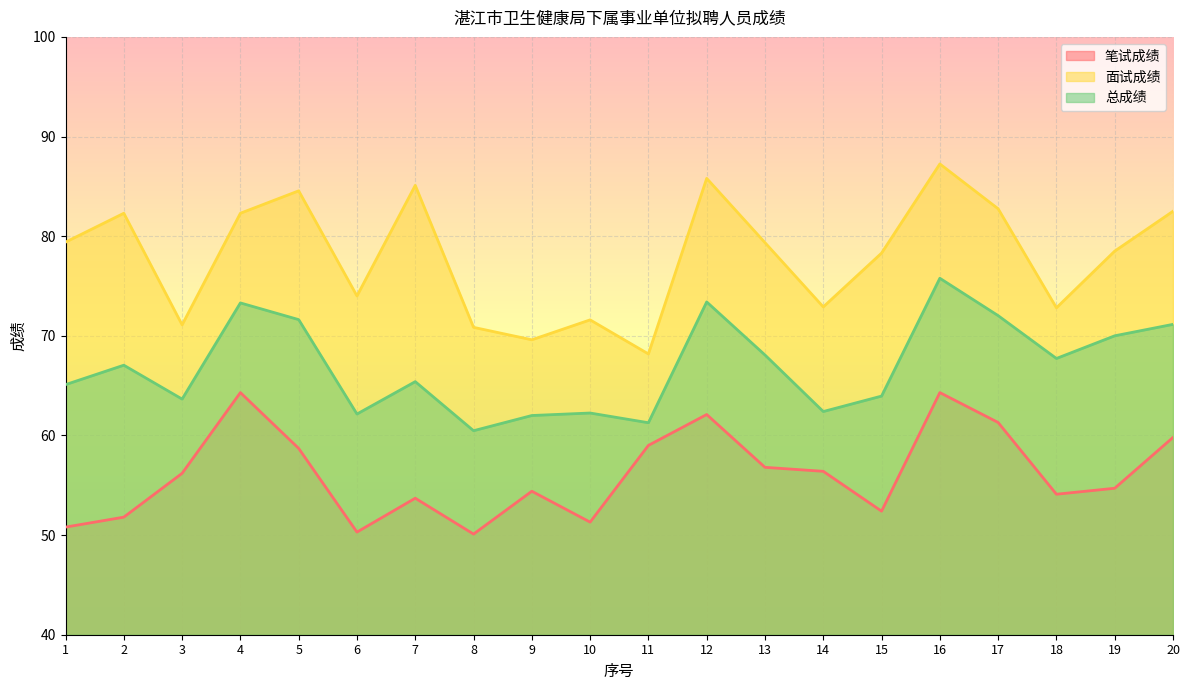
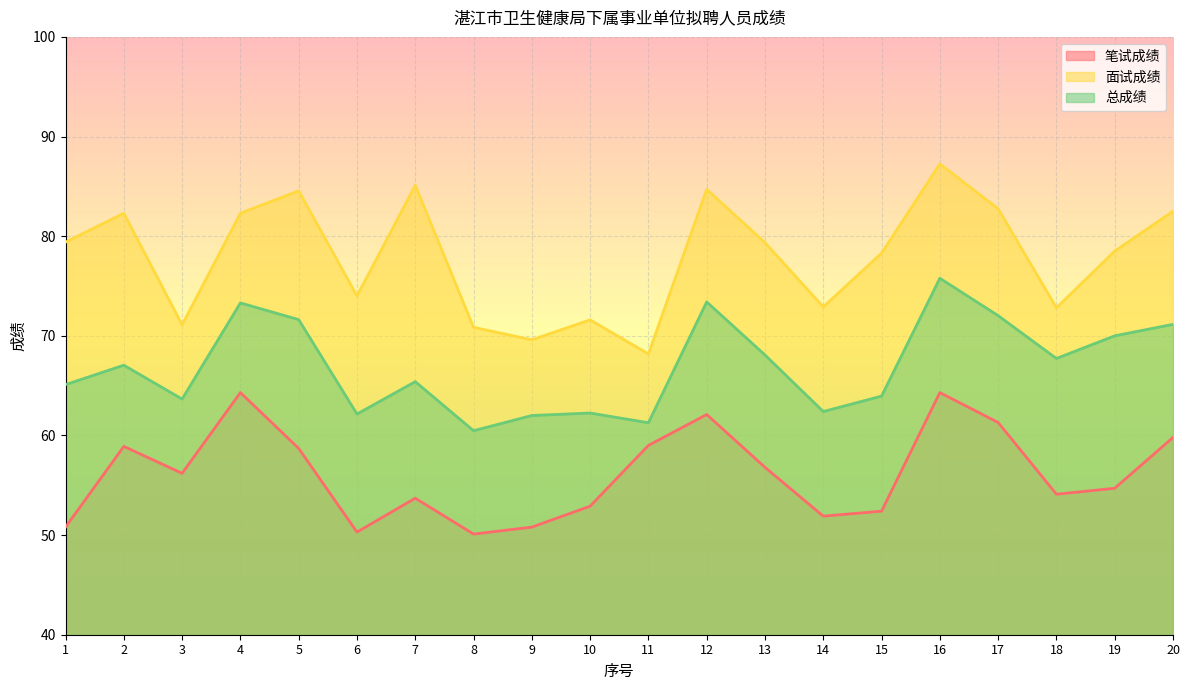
笔试成绩, 2: 52 -> 59
笔试成绩, 9: 54 -> 51
笔试成绩, 10: 51 -> 53
面试成绩, 12: 86 -> 85
笔试成绩, 14: 56 -> 52
